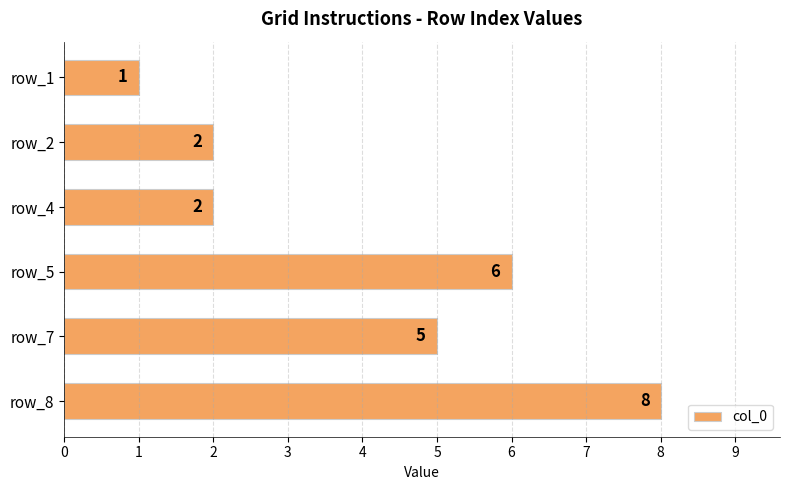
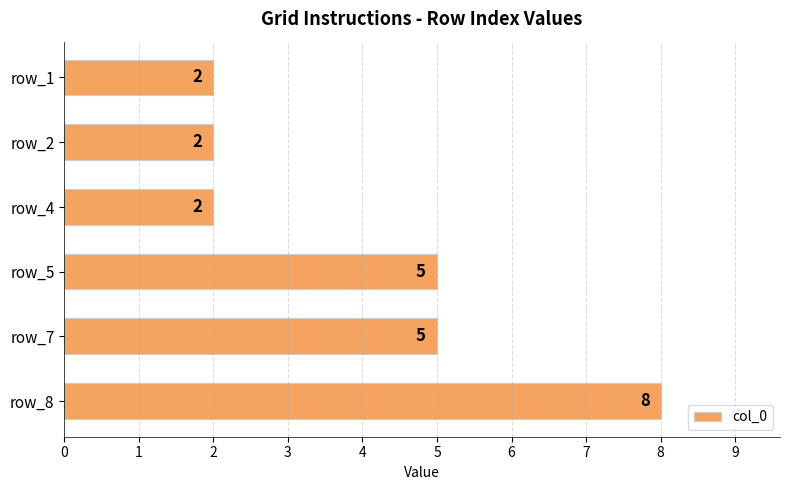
row_1: 1 -> 2
row_5: 6 -> 5
